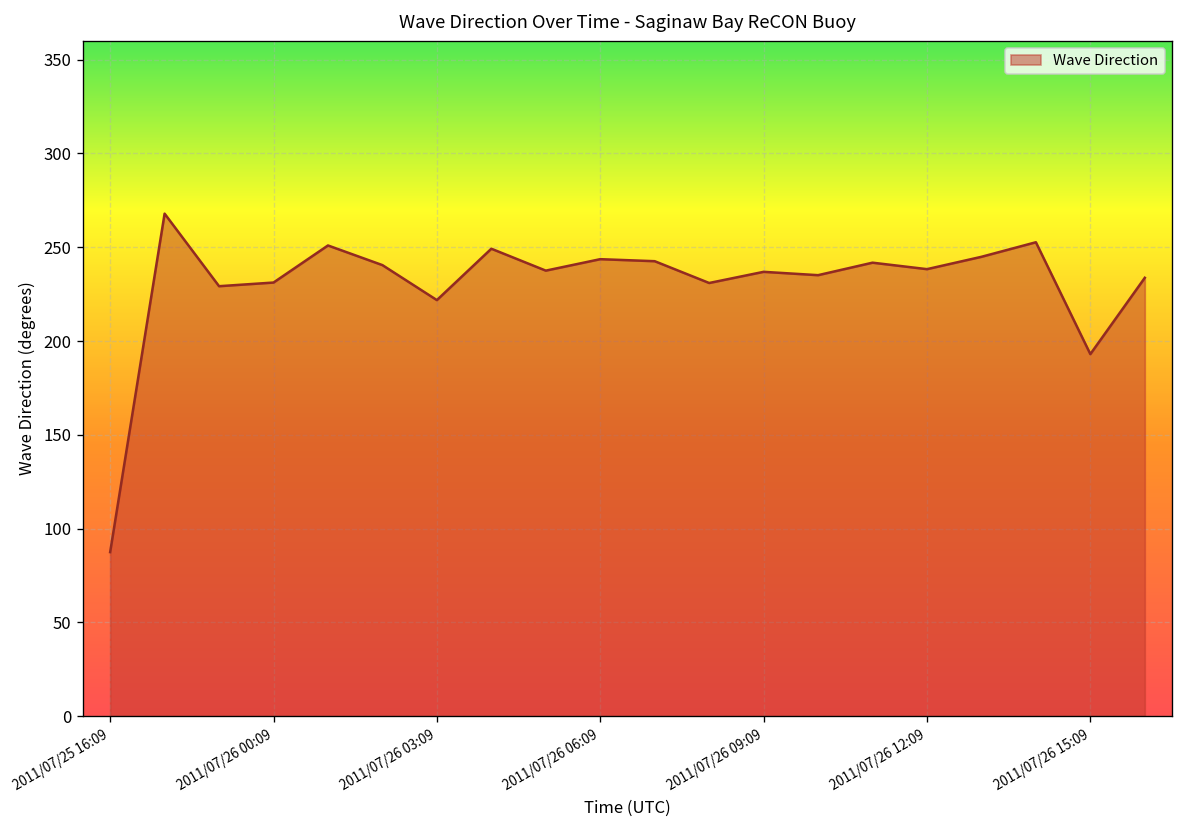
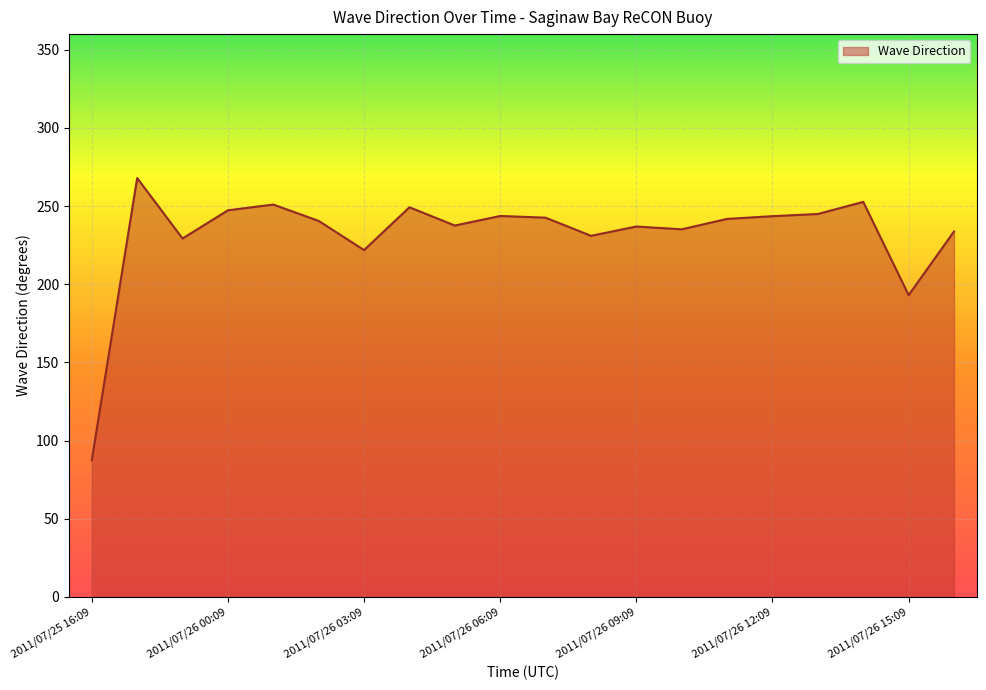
2011/07/26 00:09: 231 -> 247
2011/07/26 12:09: 238 -> 244
